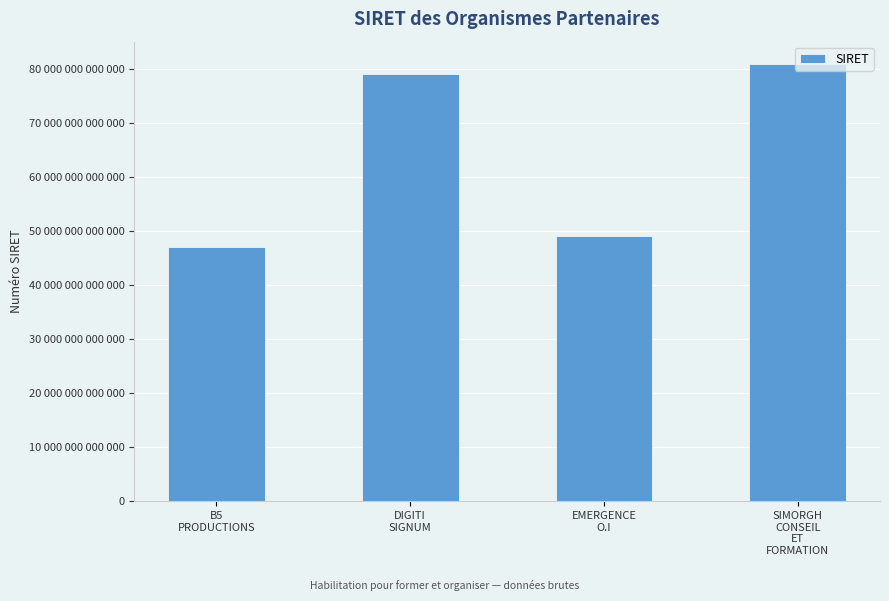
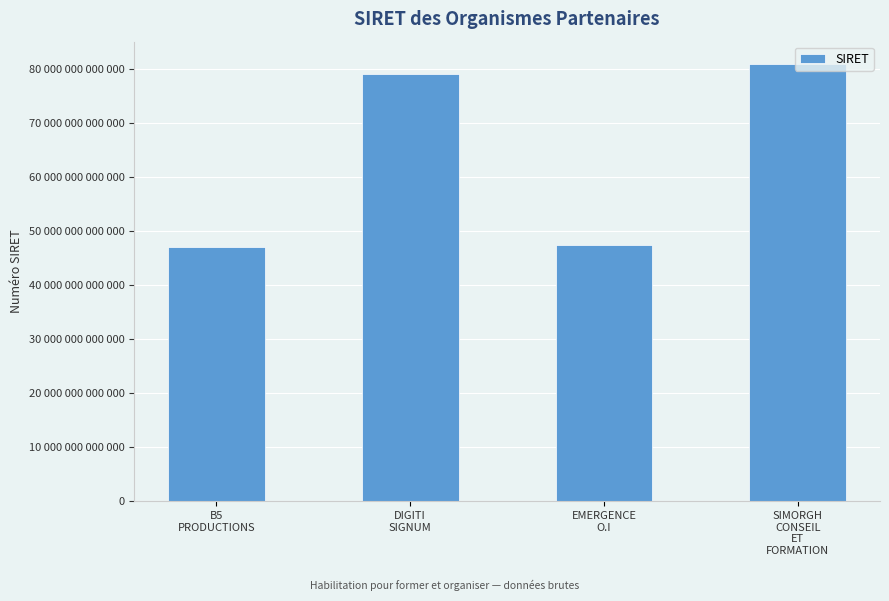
EMERGENCE O.I: 49000000000000 -> 47000000000000
